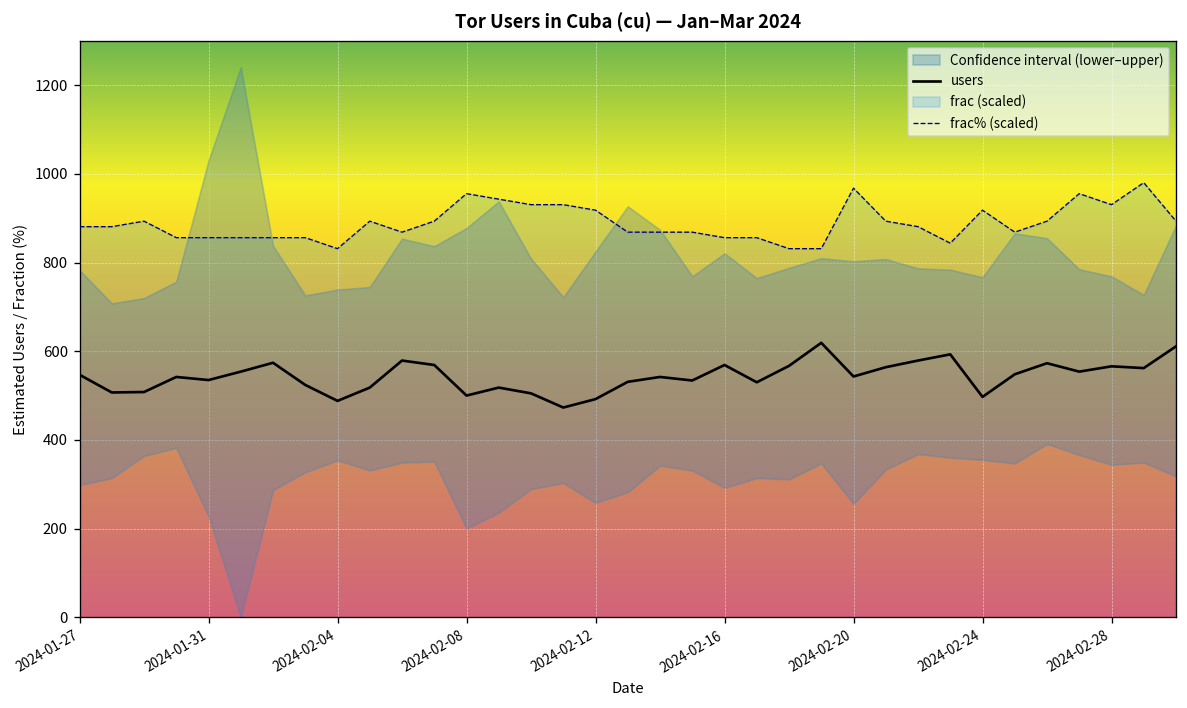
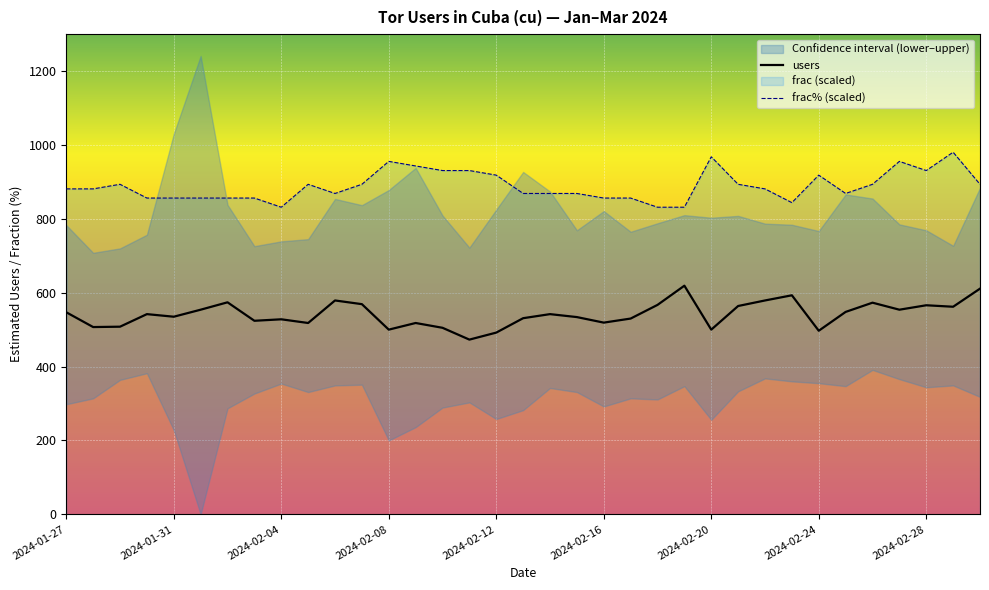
users, 2024-02-04: 490 -> 530
users, 2024-02-16: 570 -> 520
users, 2024-02-20: 540 -> 500
